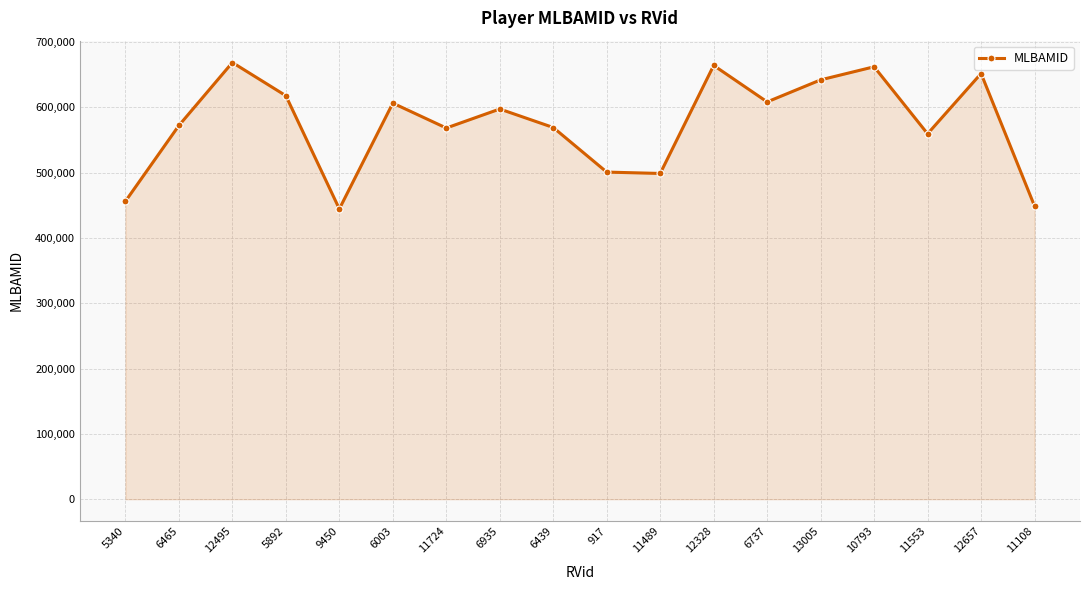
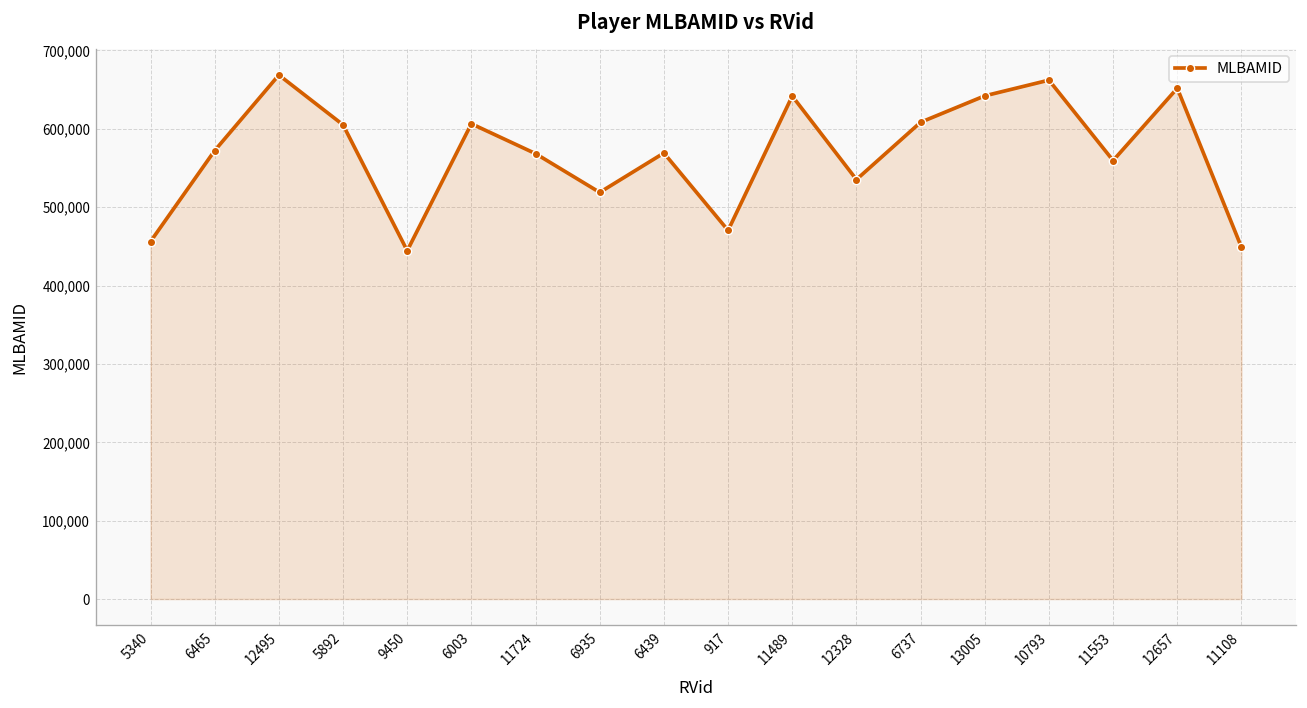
5892: 620,000 -> 610,000
6935: 600,000 -> 520,000
917: 500,000 -> 470,000
11489: 500,000 -> 640,000
12328: 660,000 -> 540,000
